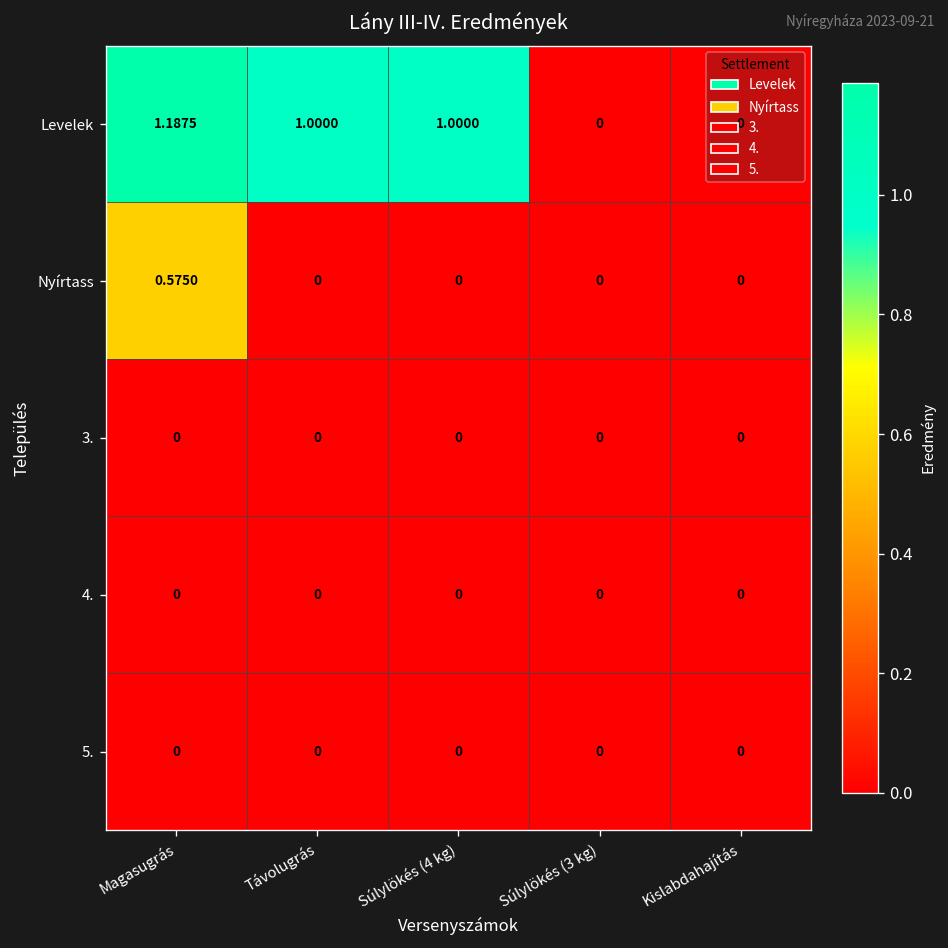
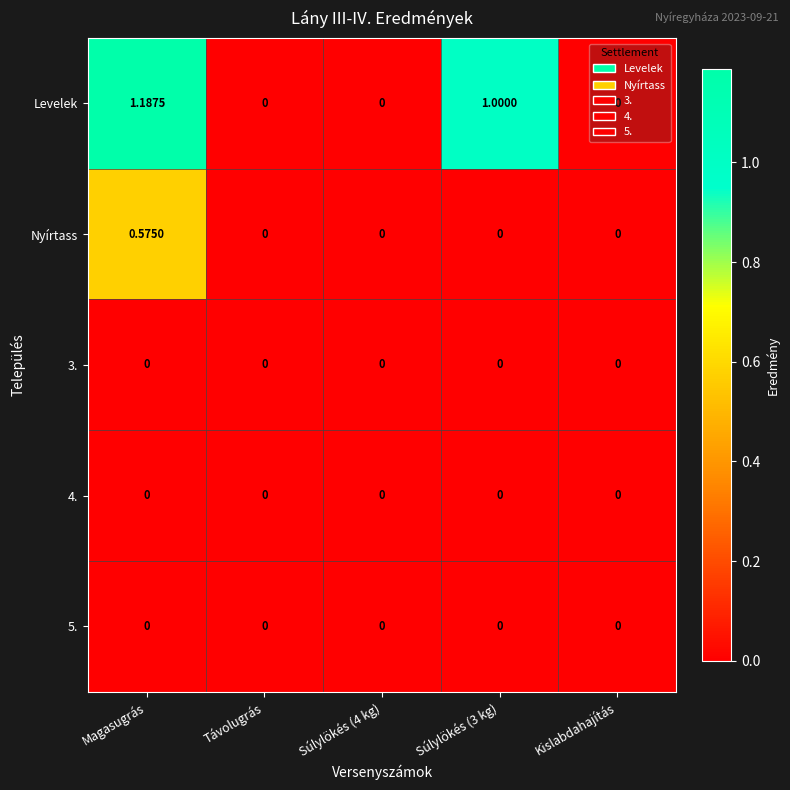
Levelek, Távolugrás: 1.0000 -> 0
Levelek, Súlylökés (4 kg): 1.0000 -> 0
Levelek, Súlylökés (3 kg): 0 -> 1.0000
